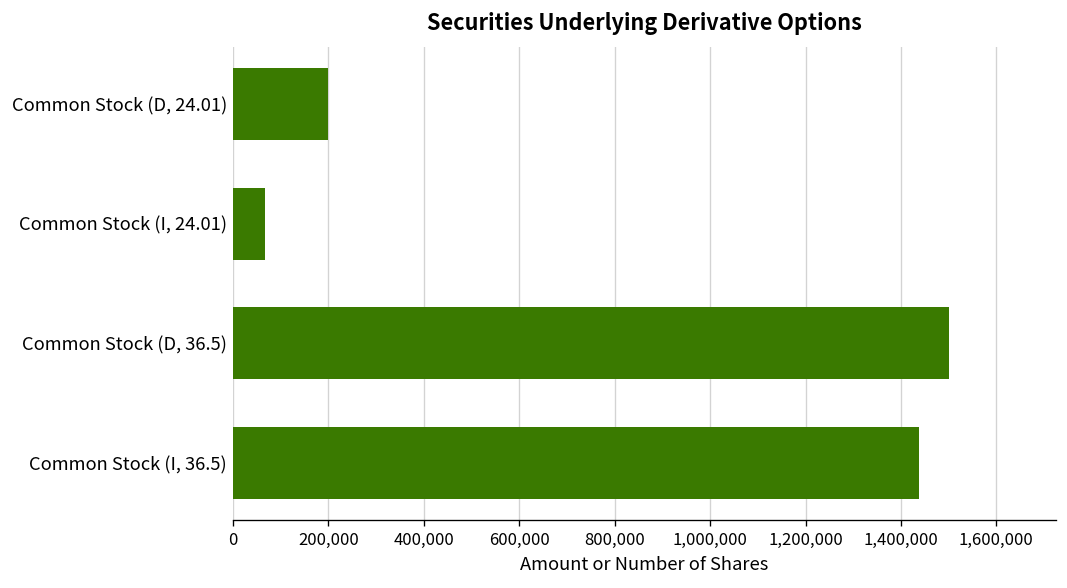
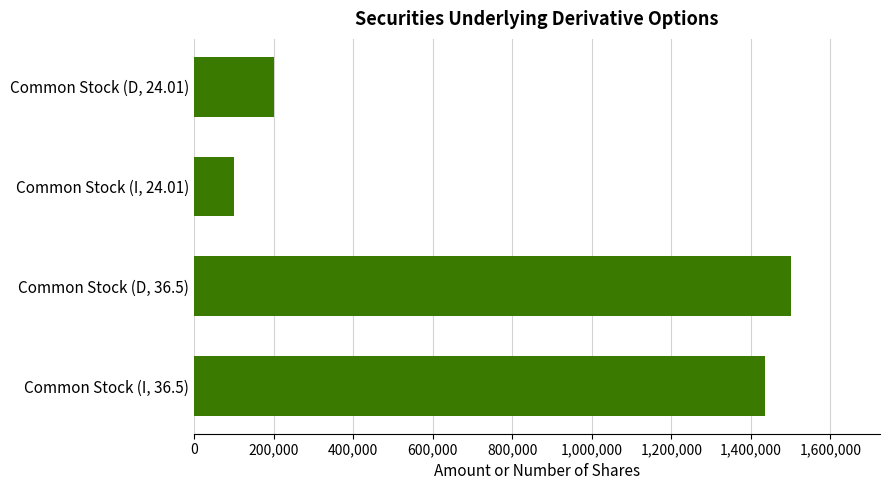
Common Stock (I, 24.01): 70,000 -> 100,000
